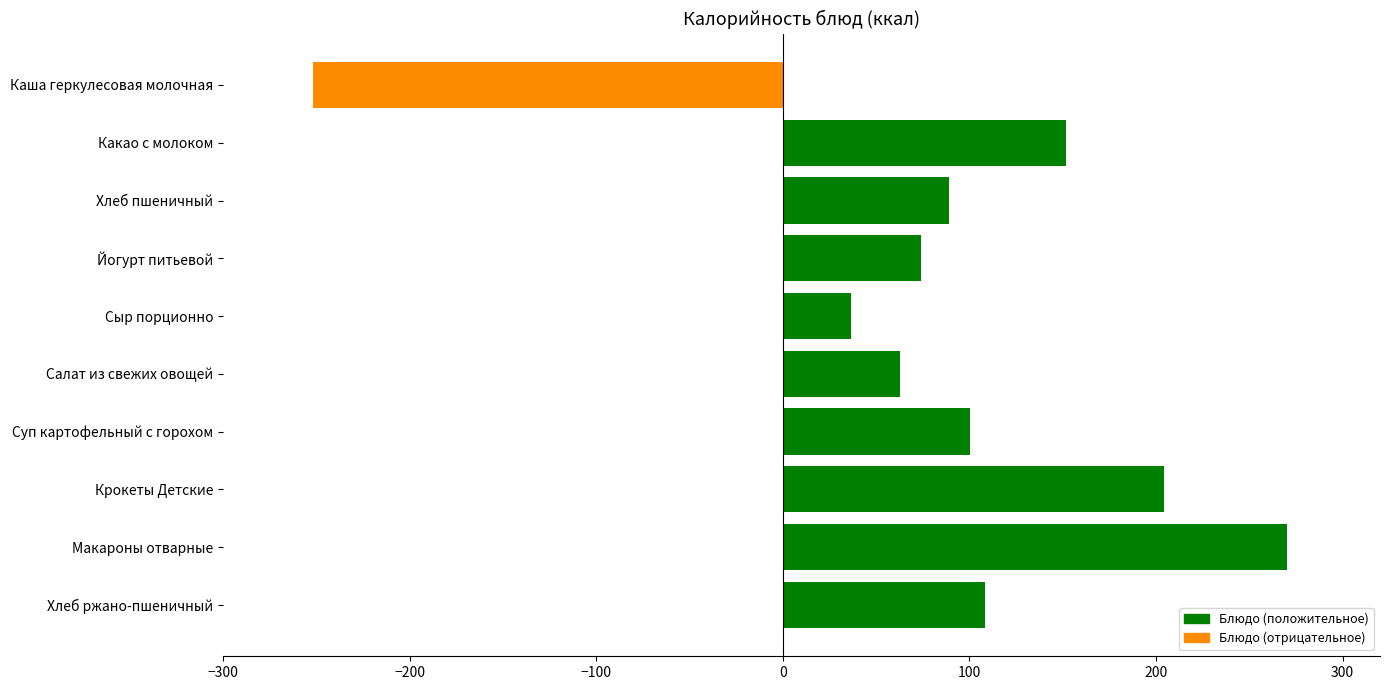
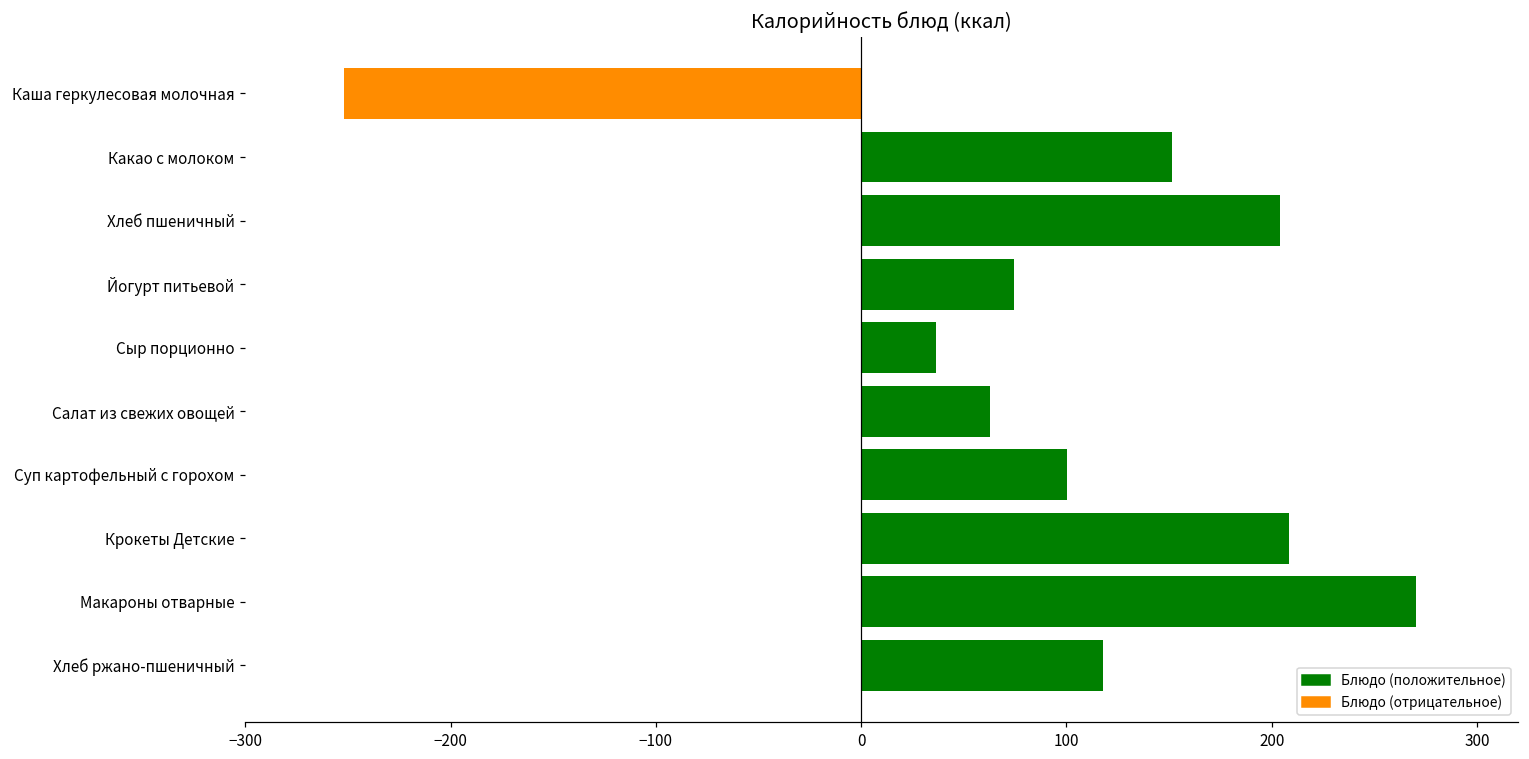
Хлеб пшеничный: 89 -> 204
Крокеты Детские: 204 -> 209
Хлеб ржано-пшеничный: 109 -> 118
